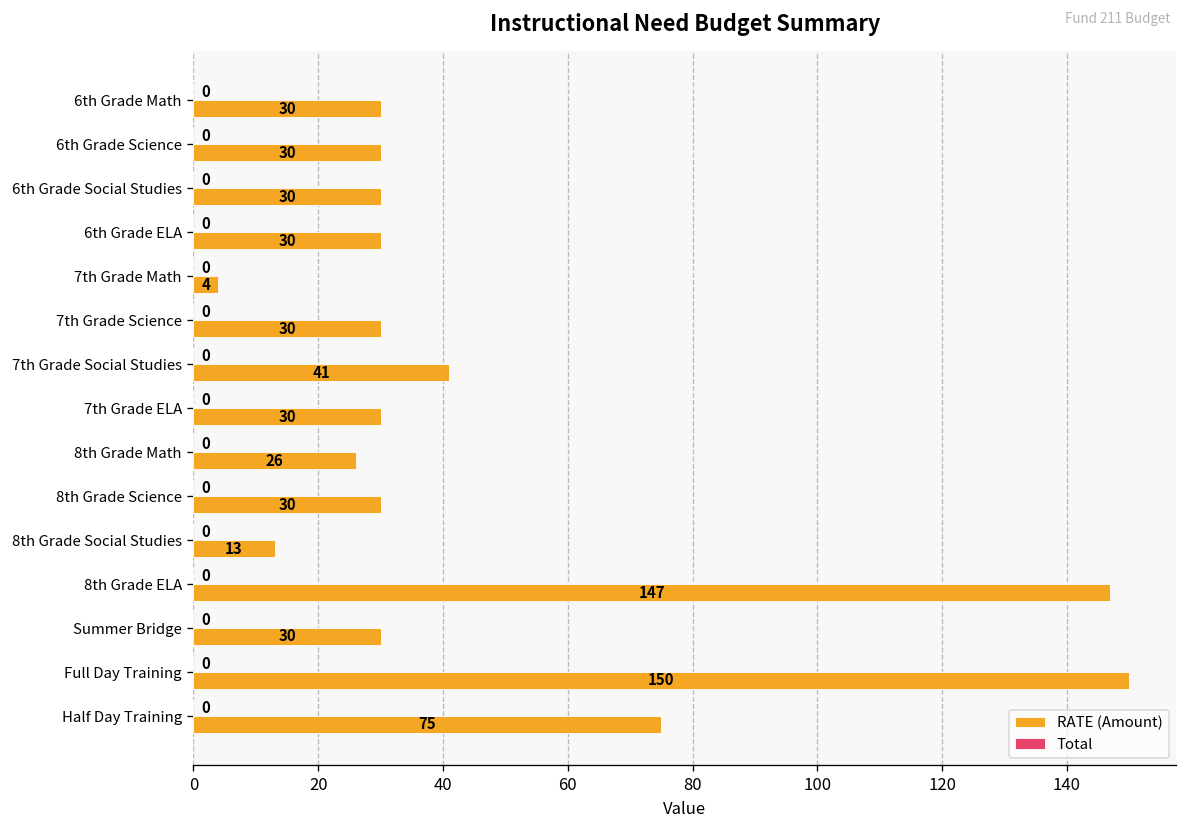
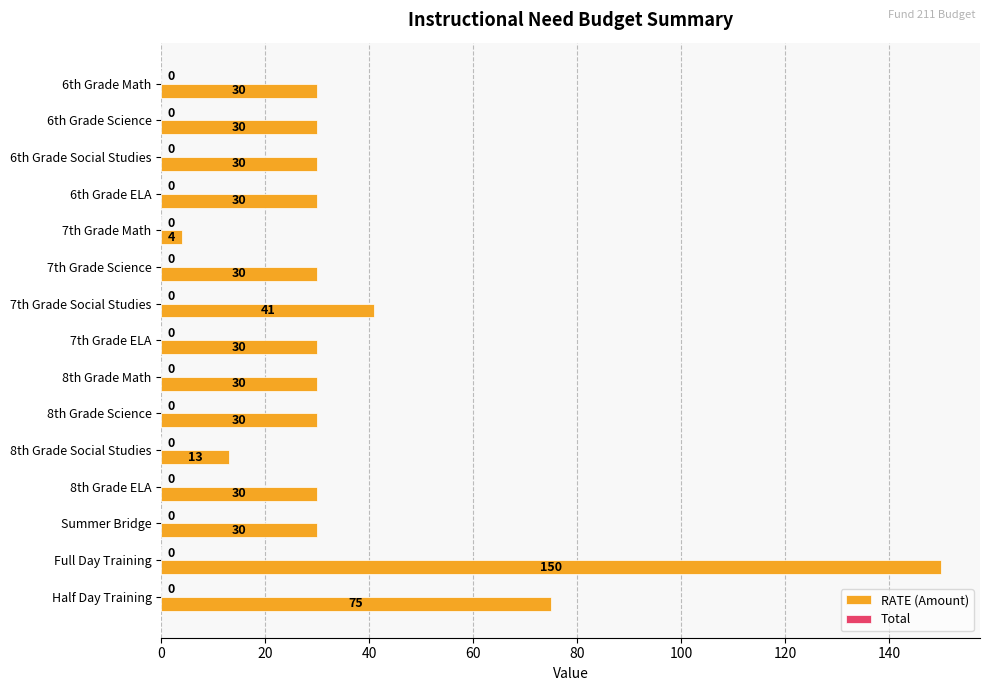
RATE (Amount), 8th Grade Math: 26 -> 30
RATE (Amount), 8th Grade ELA: 147 -> 30
